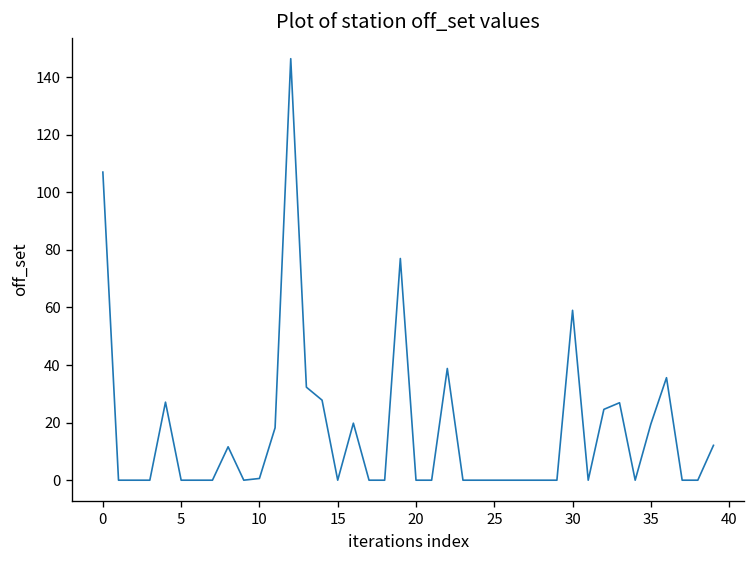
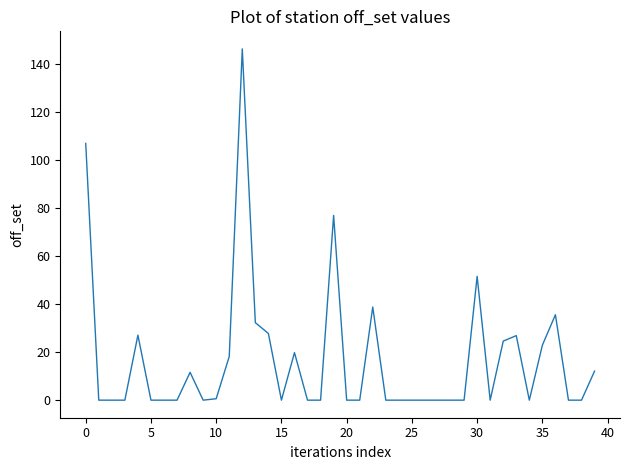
30: 59 -> 52
35: 20 -> 23
